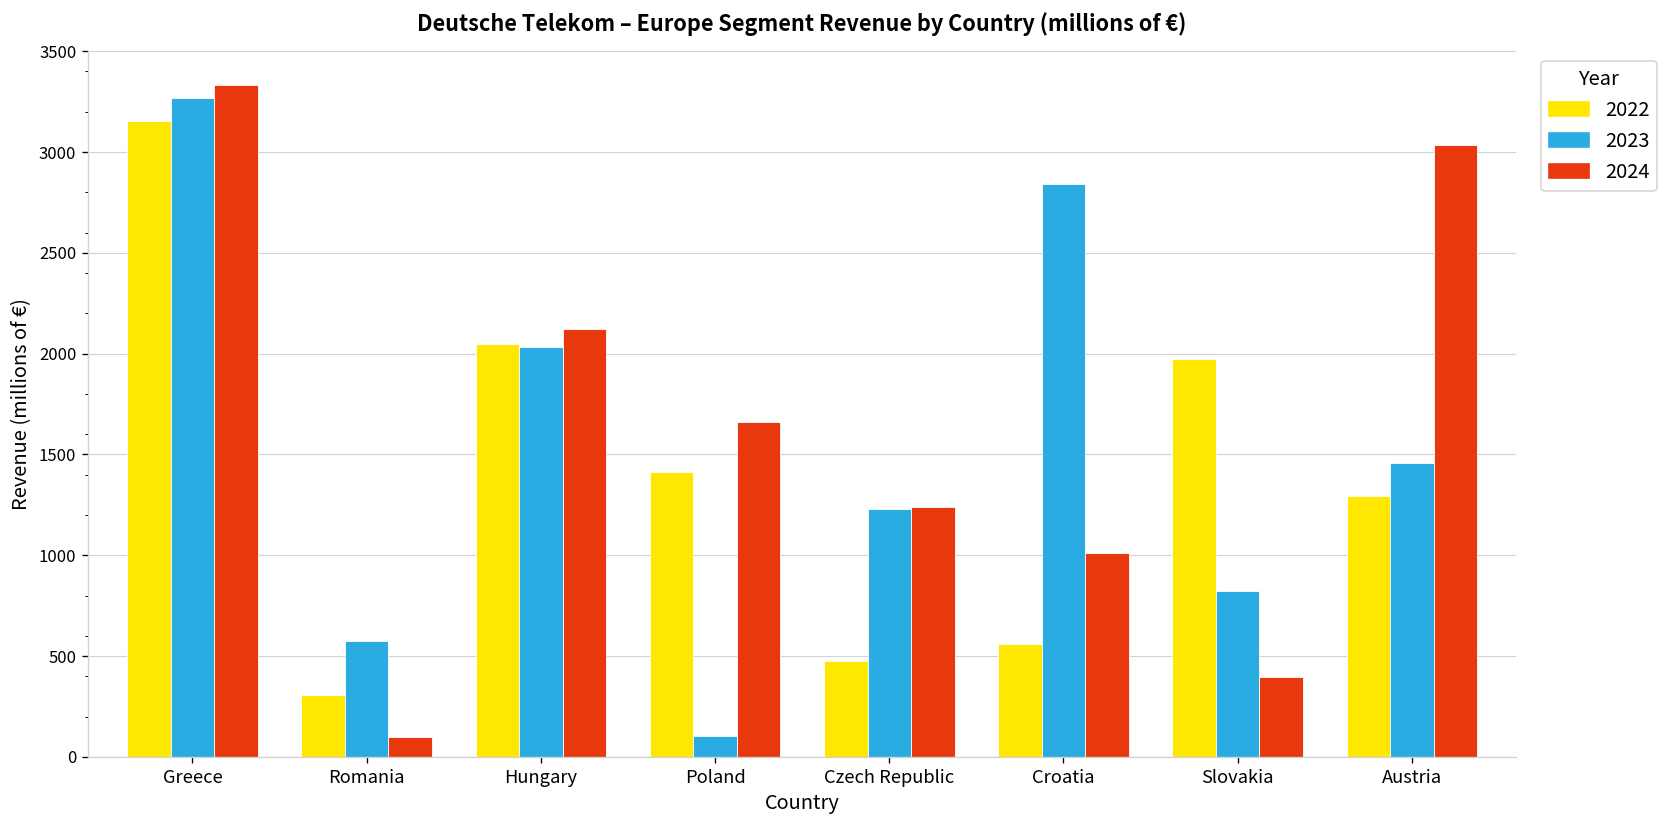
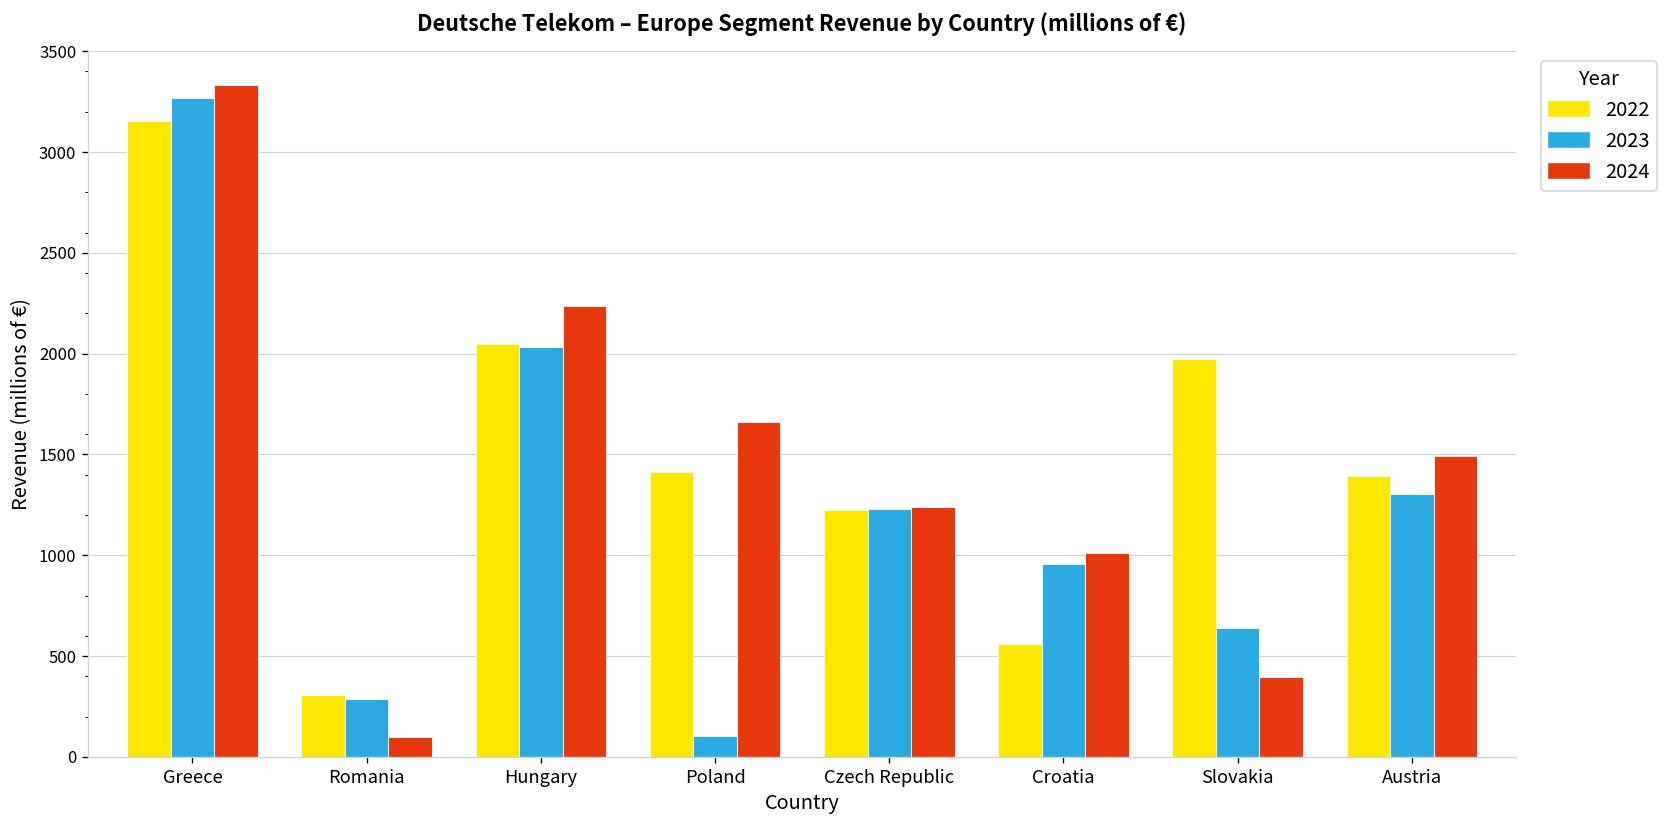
2023, Romania: 570 -> 290
2024, Hungary: 2120 -> 2240
2022, Czech Republic: 480 -> 1230
2023, Croatia: 2840 -> 960
2023, Slovakia: 830 -> 640
2022, Austria: 1290 -> 1390
2023, Austria: 1460 -> 1310
2024, Austria: 3040 -> 1490
